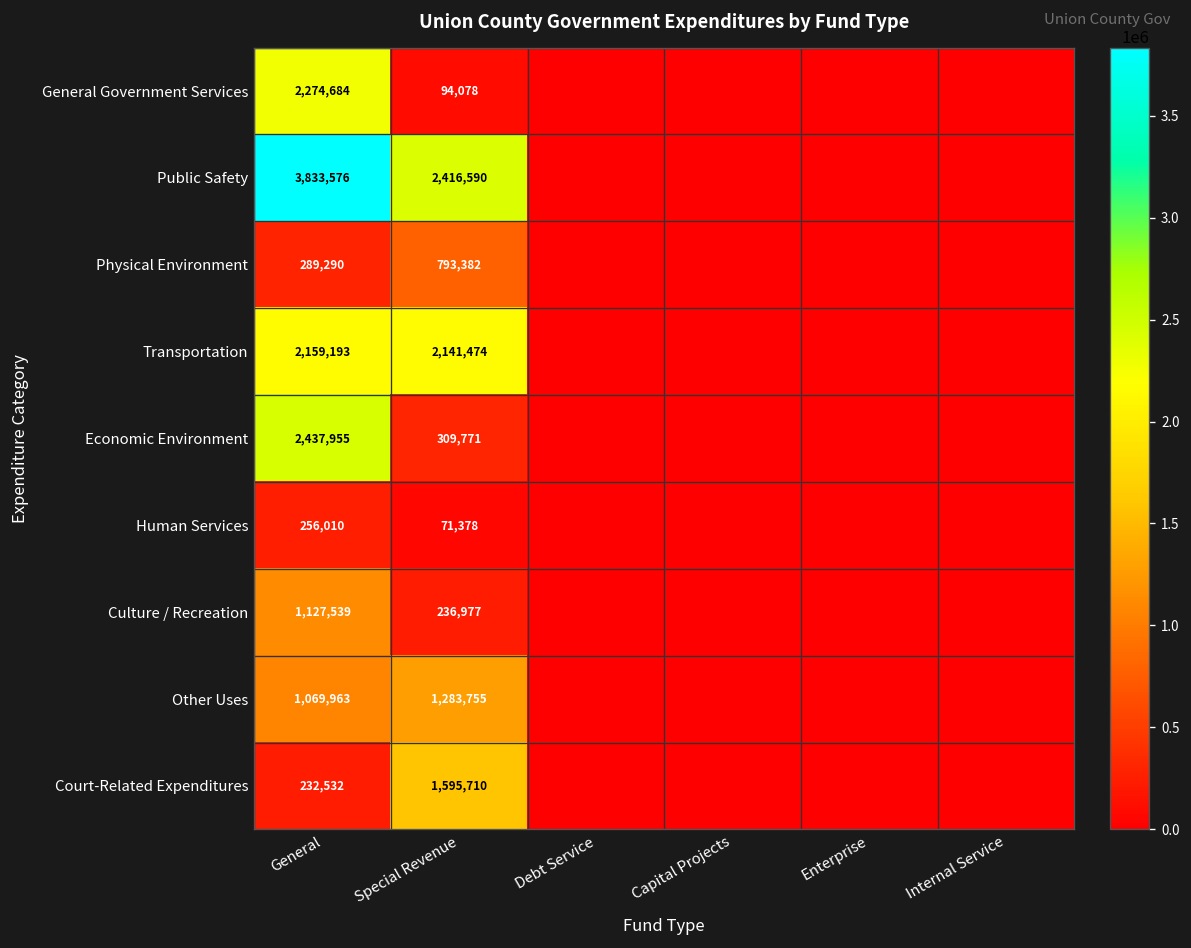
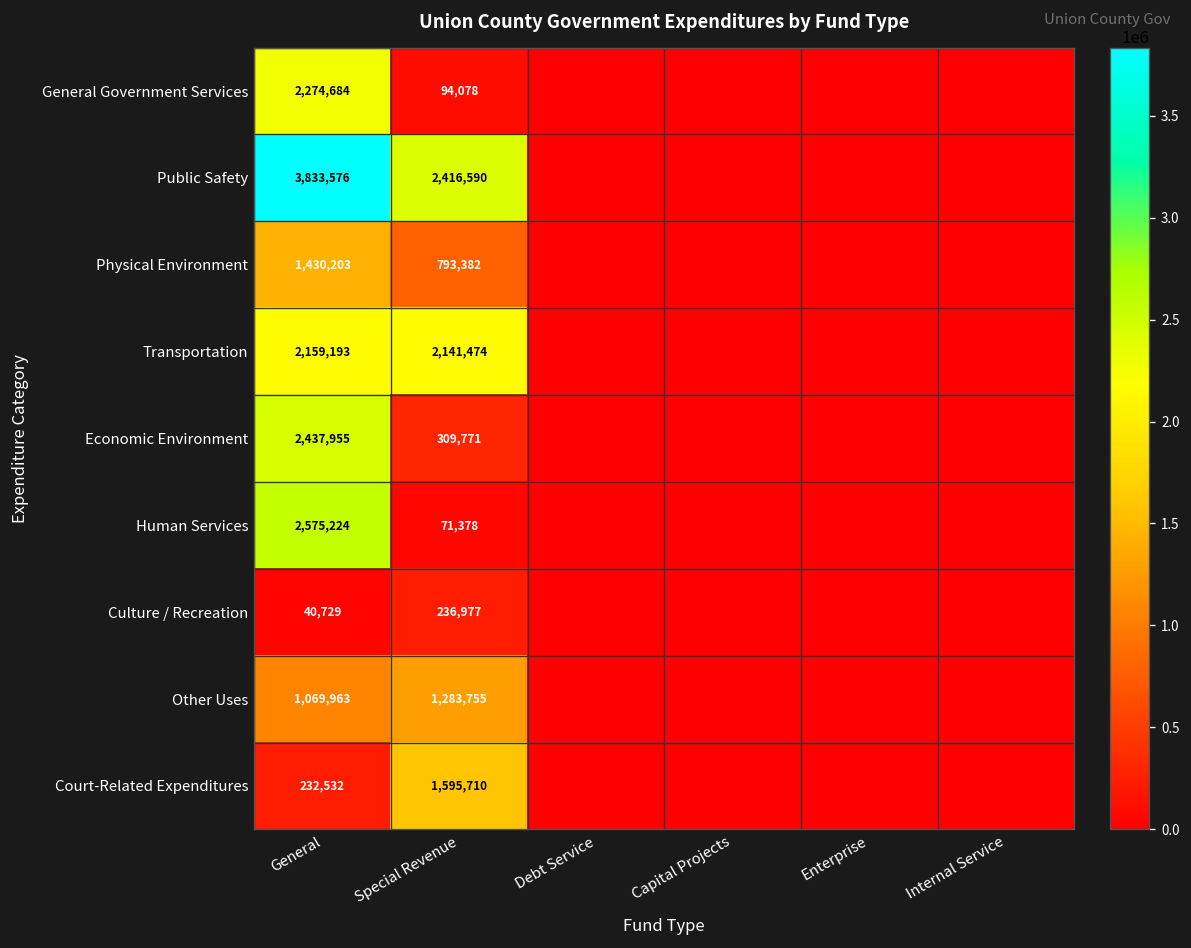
Physical Environment, General: 289,290 -> 1,430,203
Human Services, General: 256,010 -> 2,575,224
Culture / Recreation, General: 1,127,539 -> 40,729
